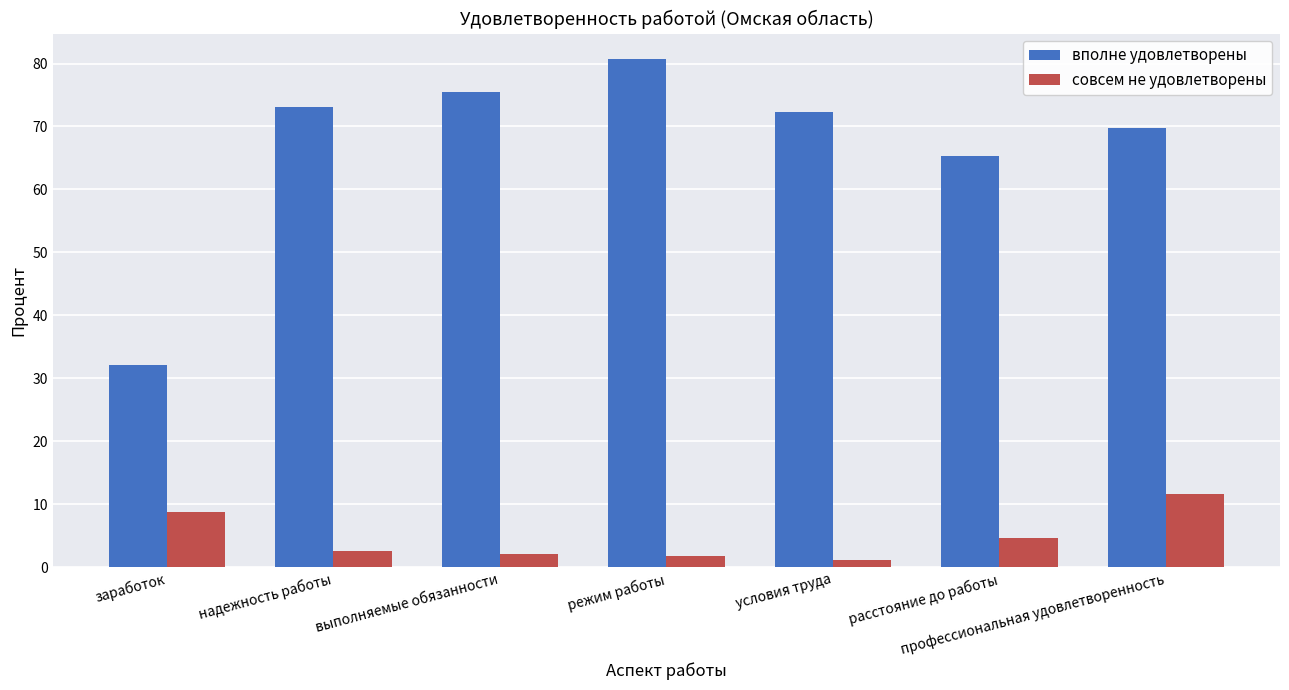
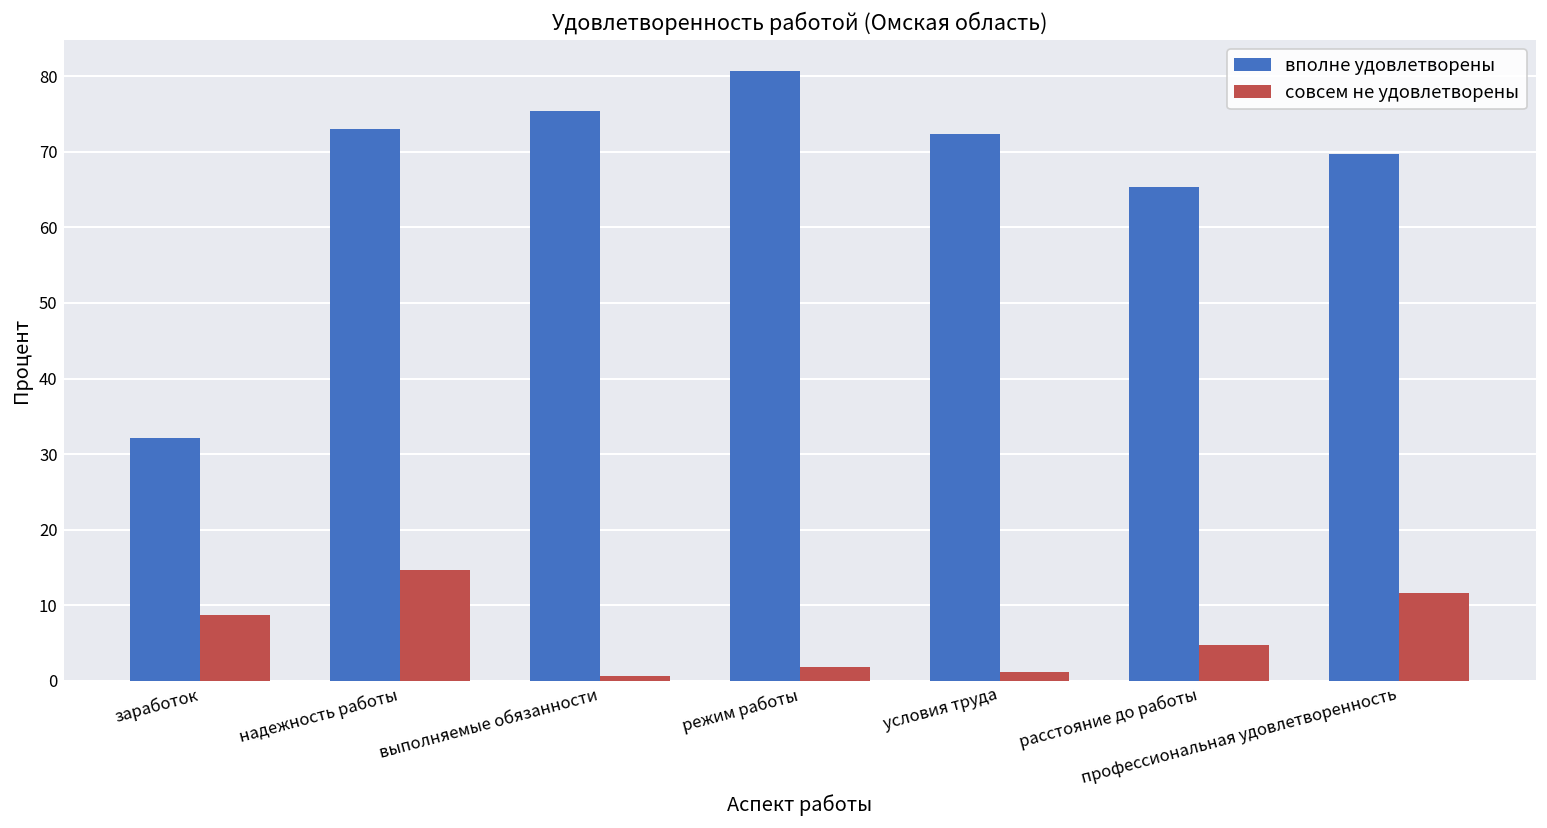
совсем не удовлетворены, надежность работы: 3 -> 15
совсем не удовлетворены, выполняемые обязанности: 2 -> 1
